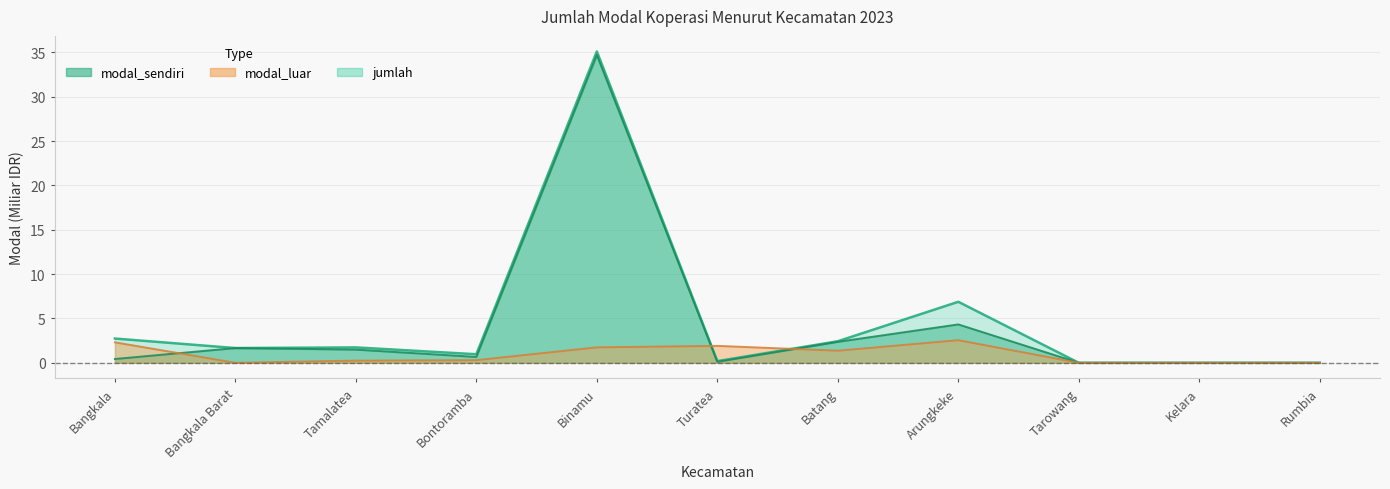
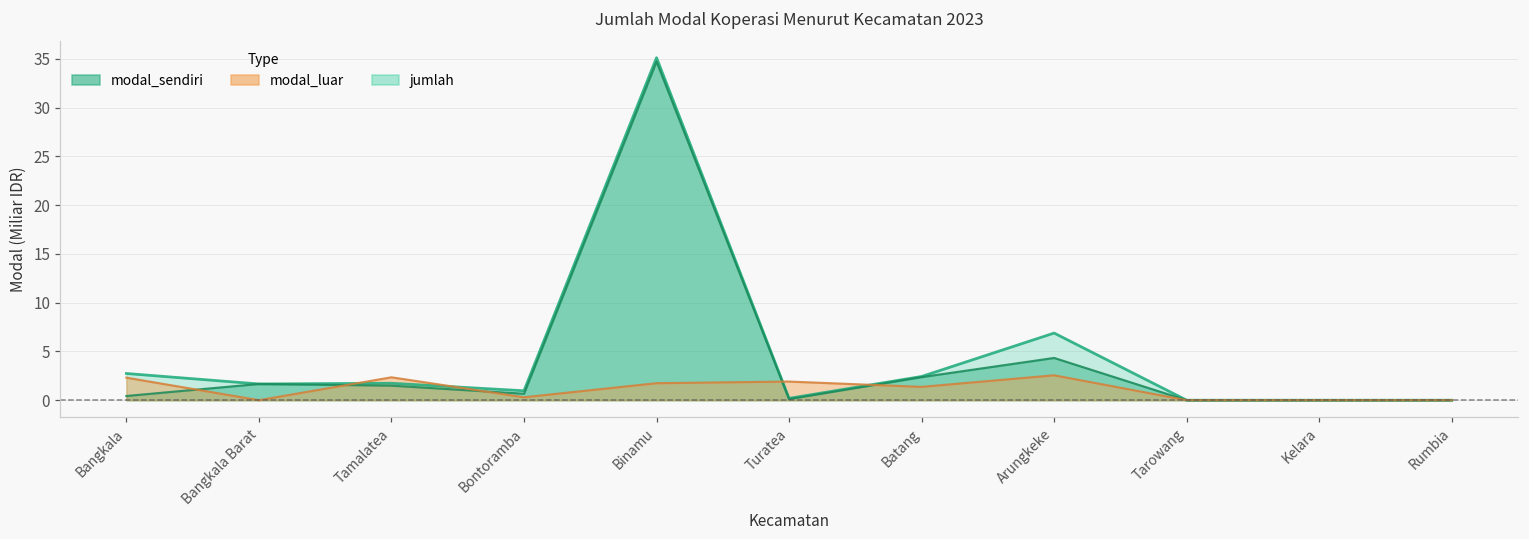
modal_luar, Tamalatea: 0 -> 2
